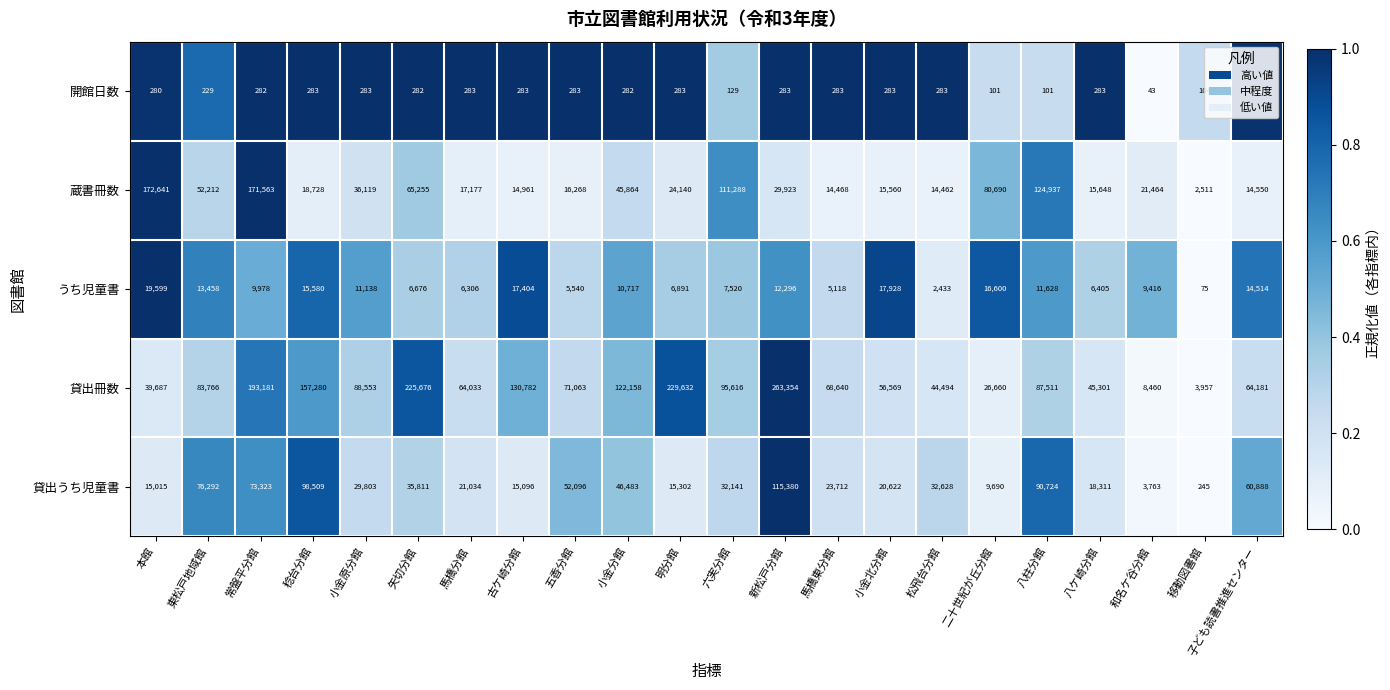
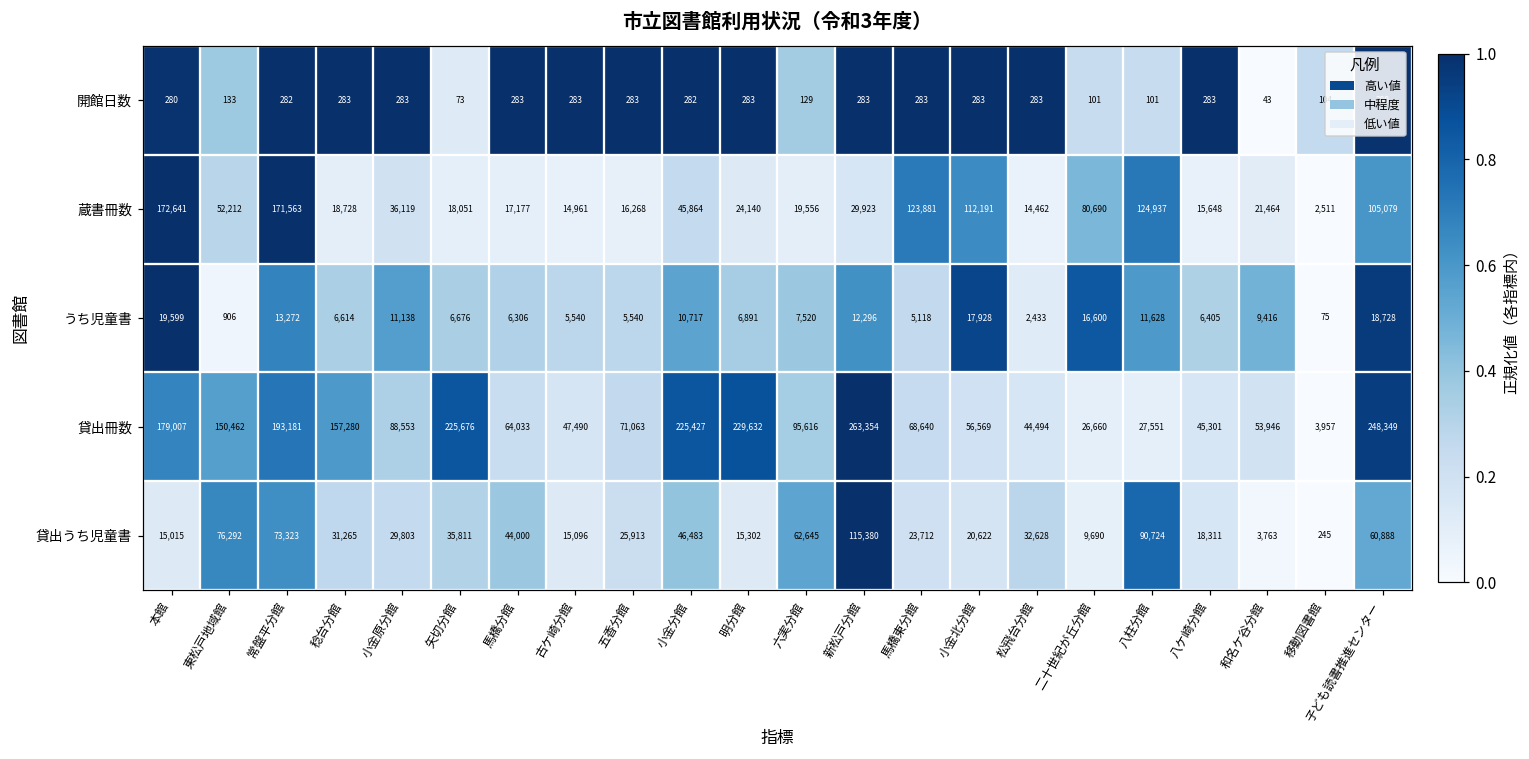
開館日数, 東松戸地域館: 229 -> 133
開館日数, 矢切分館: 282 -> 73
蔵書冊数, 矢切分館: 65,255 -> 18,051
蔵書冊数, 六実分館: 111,288 -> 19,556
蔵書冊数, 馬橋東分館: 14,468 -> 123,881
蔵書冊数, 小金北分館: 15,560 -> 112,191
蔵書冊数, 子ども読書推進センター: 14,550 -> 105,079
うち児童書, 東松戸地域館: 13,458 -> 906
うち児童書, 常盤平分館: 9,978 -> 13,272
うち児童書, 稔台分館: 15,580 -> 6,614
うち児童書, 古ケ崎分館: 17,404 -> 5,540
うち児童書, 子ども読書推進センター: 14,514 -> 18,728
貸出冊数, 本館: 39,687 -> 179,007
貸出冊数, 東松戸地域館: 83,766 -> 150,462
貸出冊数, 古ケ崎分館: 130,782 -> 47,490
貸出冊数, 小金分館: 122,158 -> 225,427
貸出冊数, 八柱分館: 87,511 -> 27,551
貸出冊数, 和名ケ谷分館: 8,460 -> 53,946
貸出冊数, 子ども読書推進センター: 64,181 -> 248,349
貸出うち児童書, 稔台分館: 98,509 -> 31,265
貸出うち児童書, 馬橋分館: 21,034 -> 44,000
貸出うち児童書, 五香分館: 52,096 -> 25,913
貸出うち児童書, 六実分館: 32,141 -> 62,645
